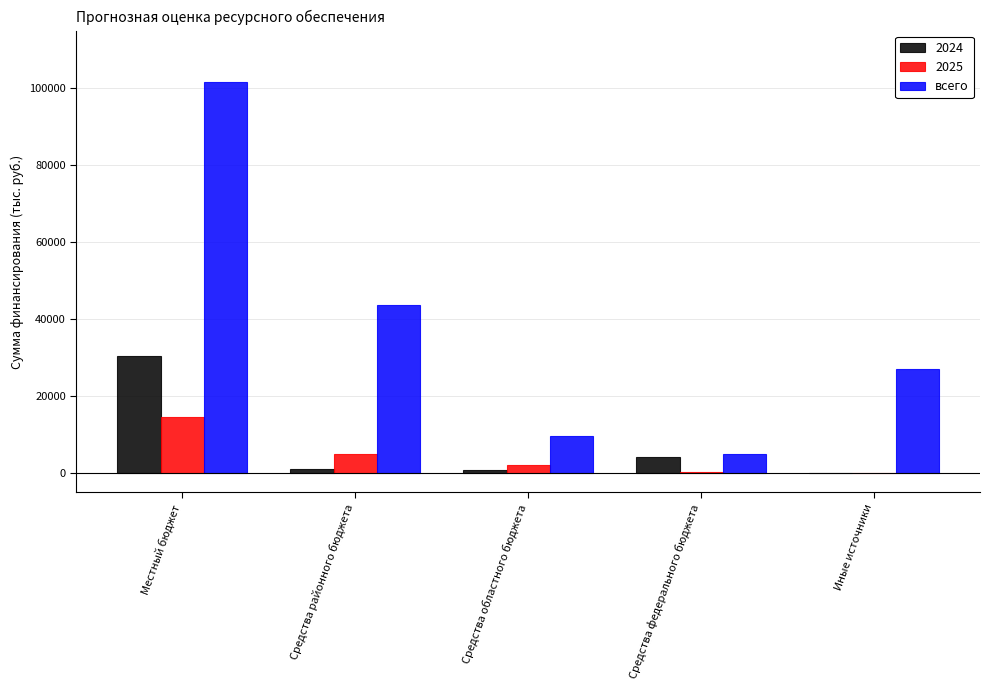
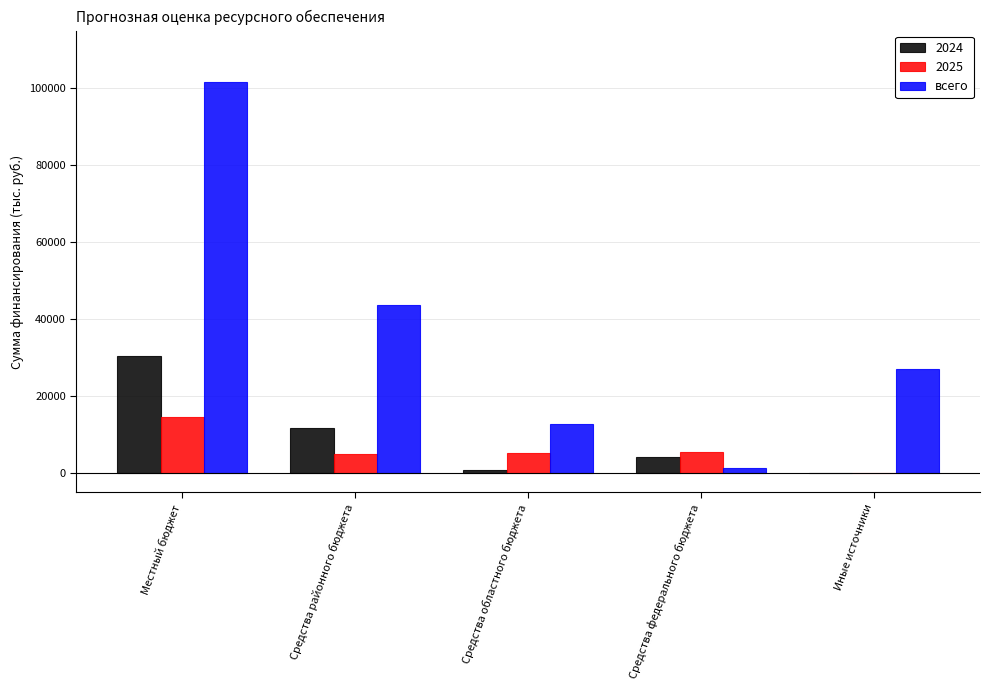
2024, Средства районного бюджета: 1000 -> 12000
2025, Средства областного бюджета: 2000 -> 5000
всего, Средства областного бюджета: 10000 -> 13000
2025, Средства федерального бюджета: 0 -> 6000
всего, Средства федерального бюджета: 5000 -> 1000
